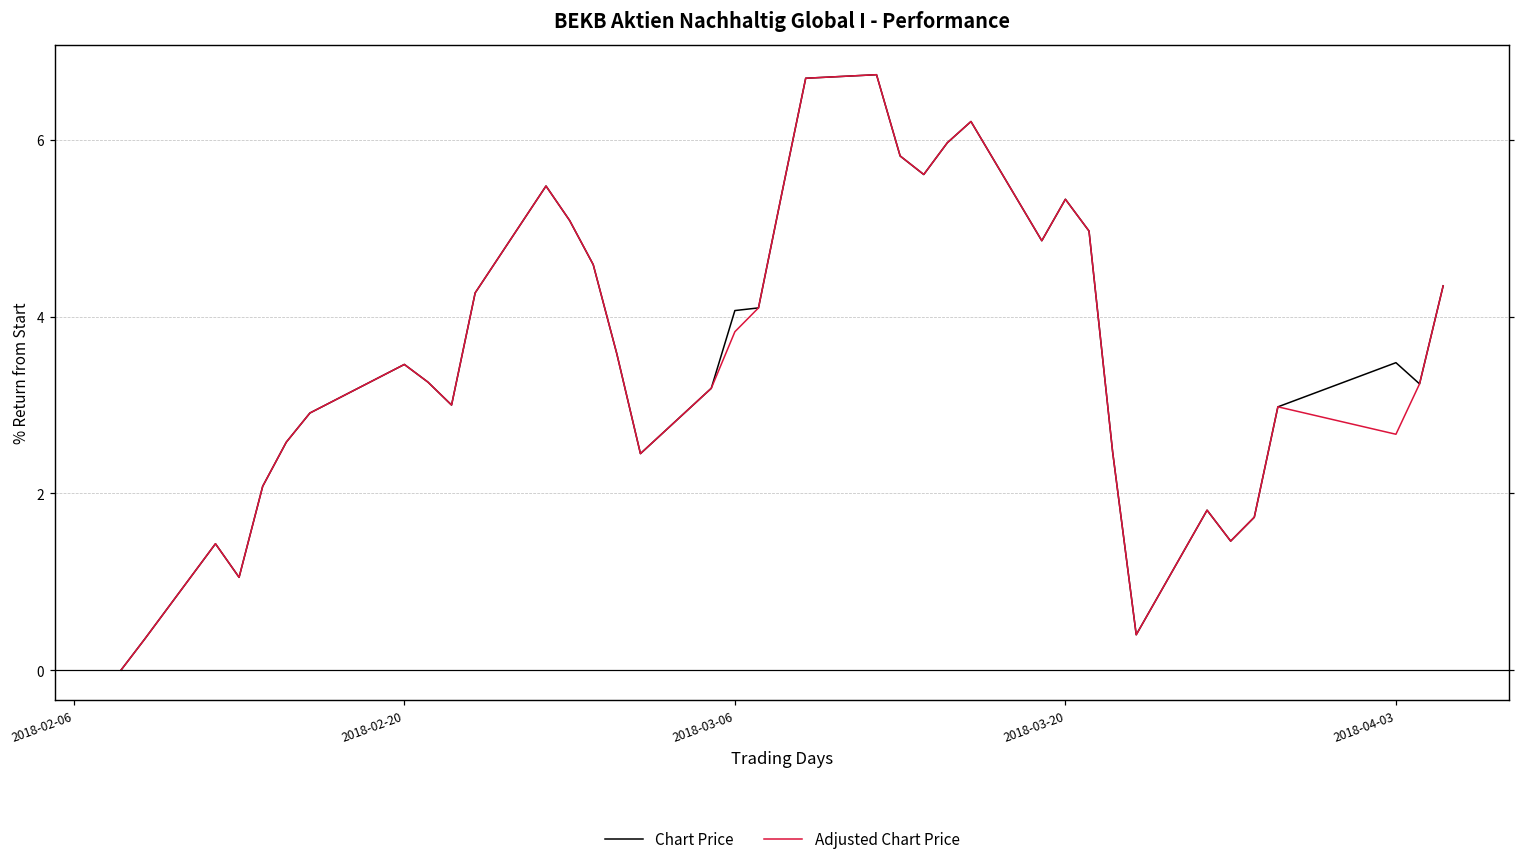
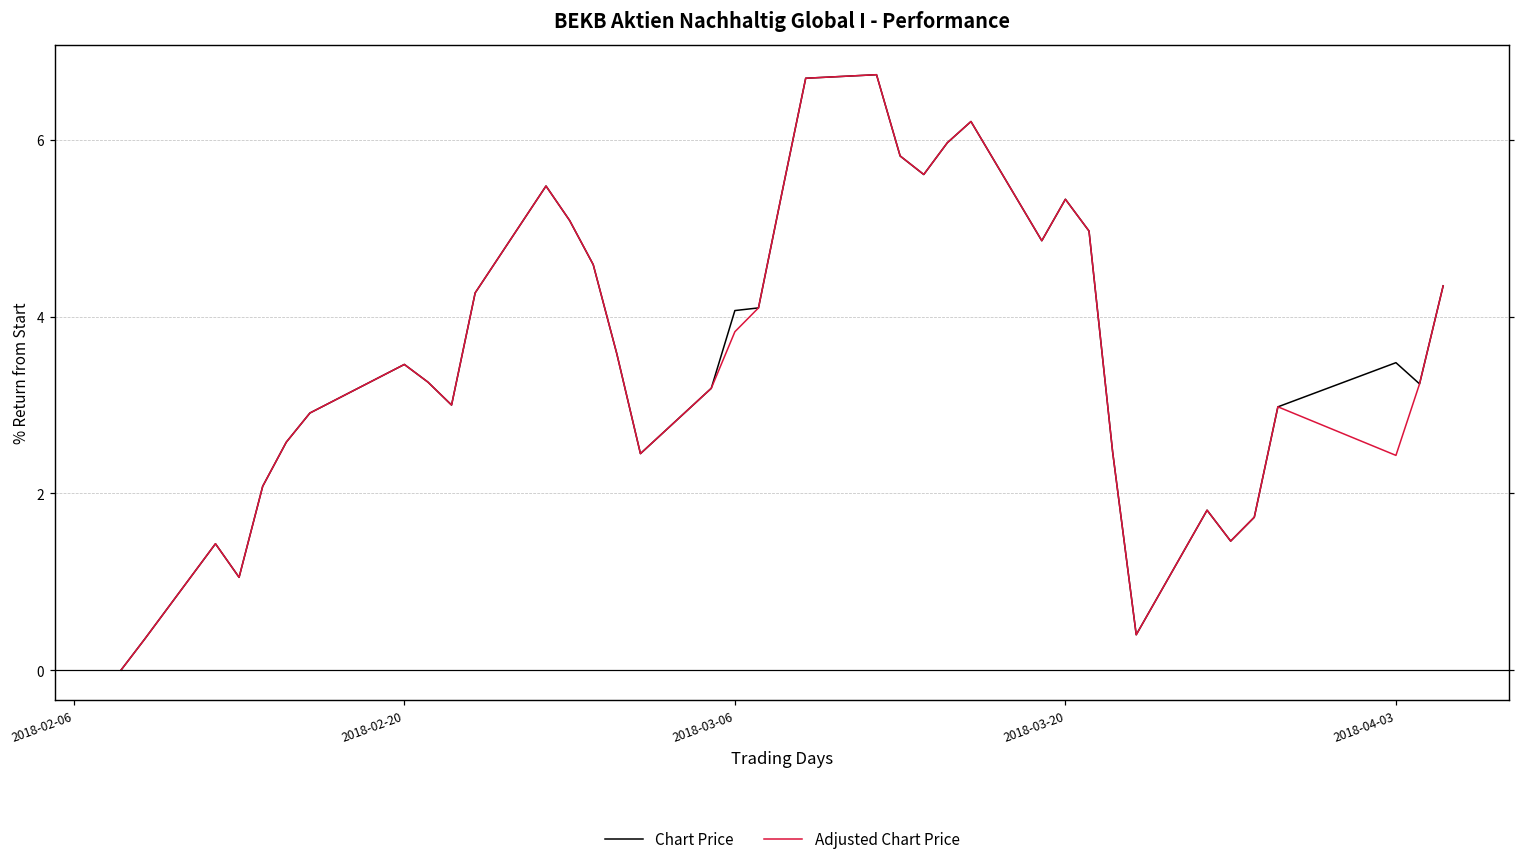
Adjusted Chart Price, 2018-04-03: 2.7 -> 2.4
